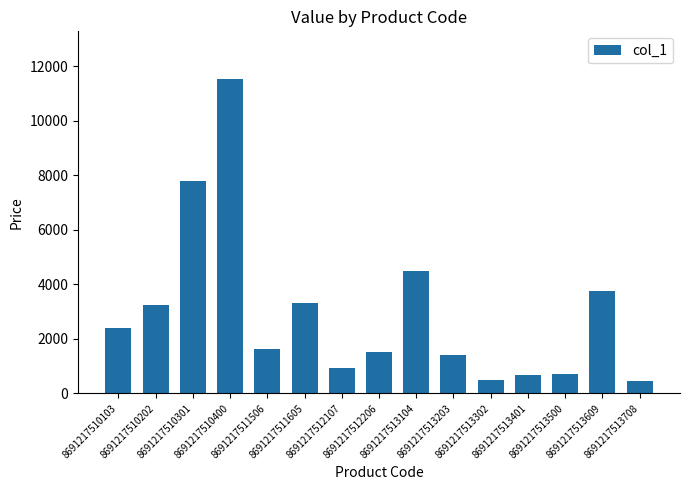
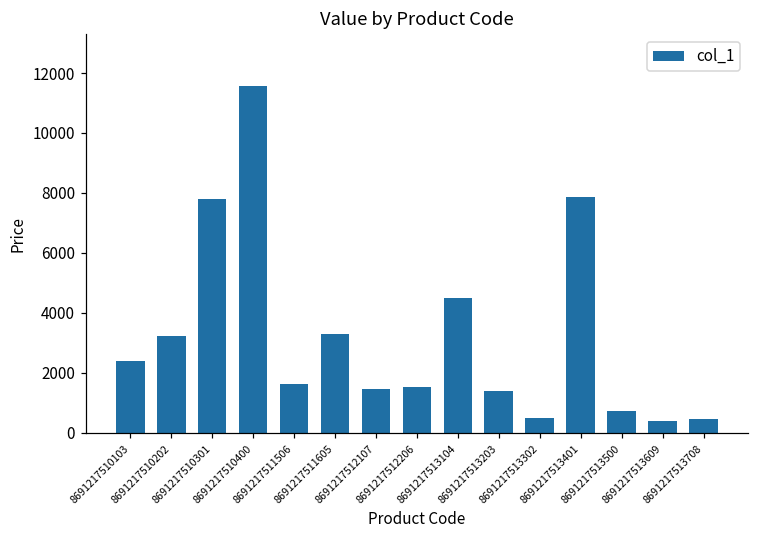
8691217512107: 900 -> 1500
8691217513401: 700 -> 7900
8691217513609: 3800 -> 400
